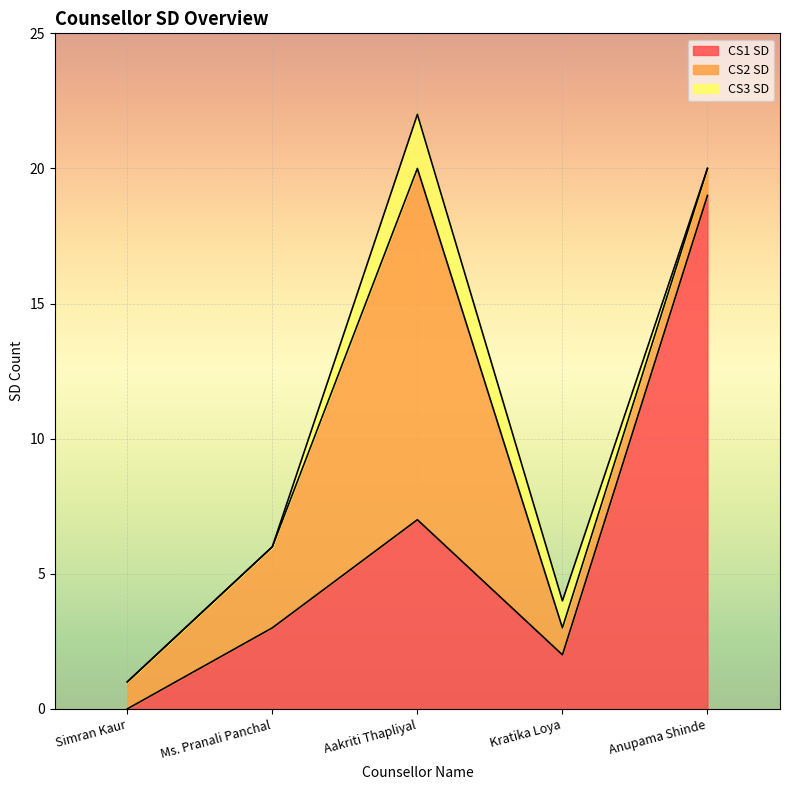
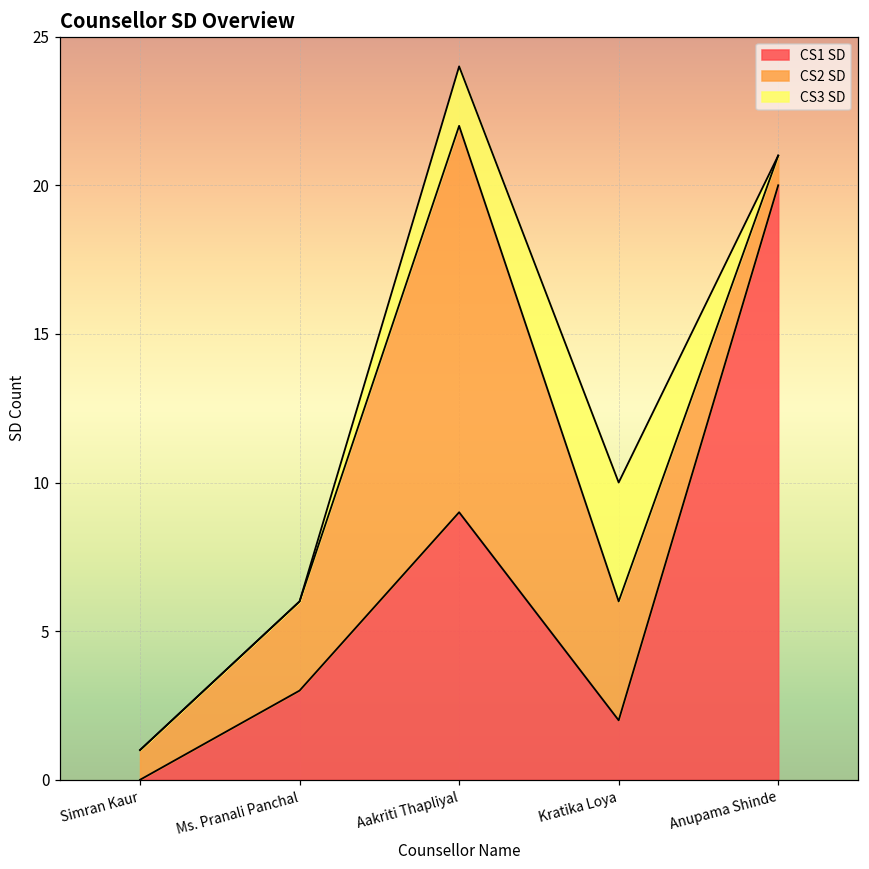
CS1 SD, Aakriti Thapliyal: 7 -> 9
CS2 SD, Kratika Loya: 1 -> 4
CS3 SD, Kratika Loya: 1 -> 4
CS1 SD, Anupama Shinde: 19 -> 20
